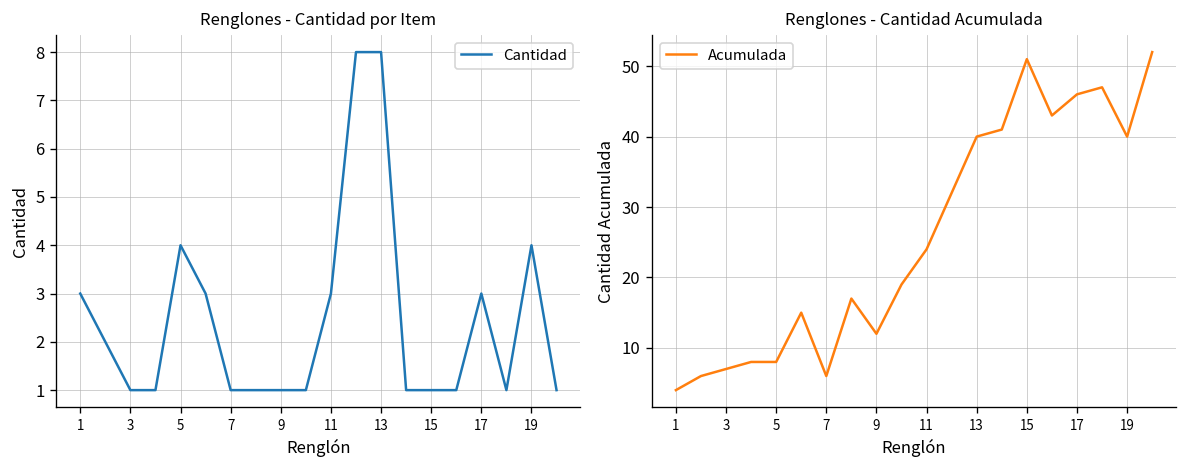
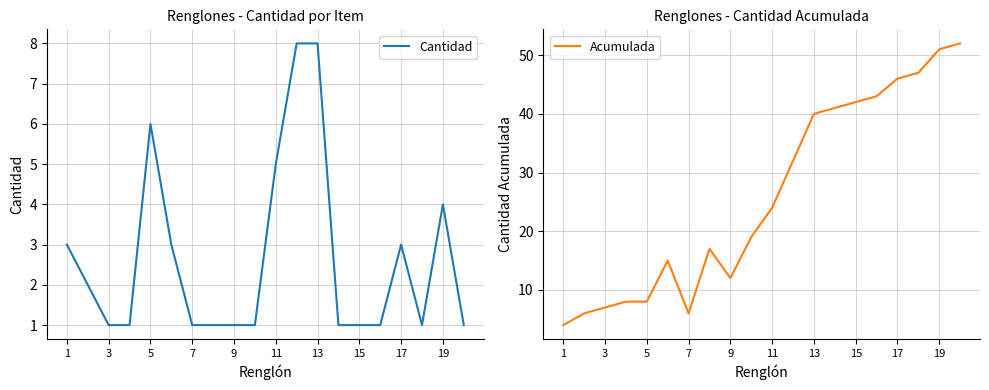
Renglones - Cantidad por Item, 5: 4 -> 6
Renglones - Cantidad por Item, 11: 3 -> 5
Renglones - Cantidad Acumulada, 15: 51 -> 42
Renglones - Cantidad Acumulada, 19: 40 -> 51
